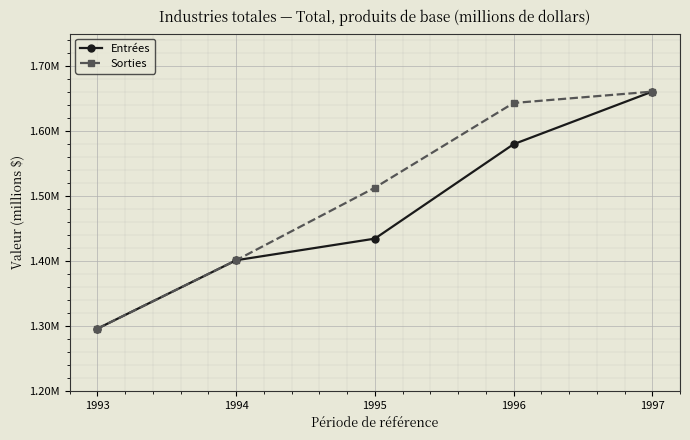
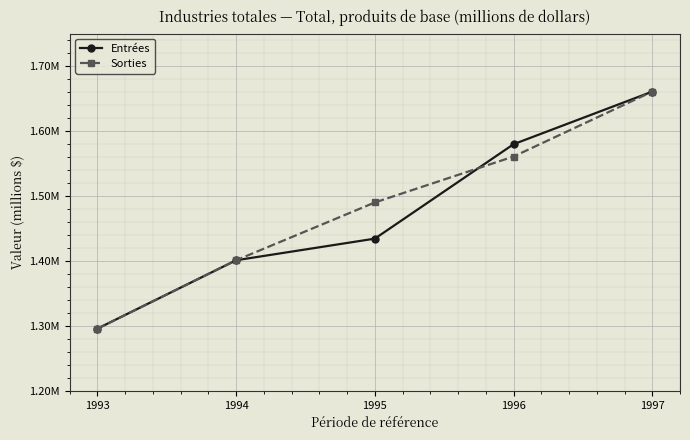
Sorties, 1995: 1510000 -> 1490000
Sorties, 1996: 1640000 -> 1560000
